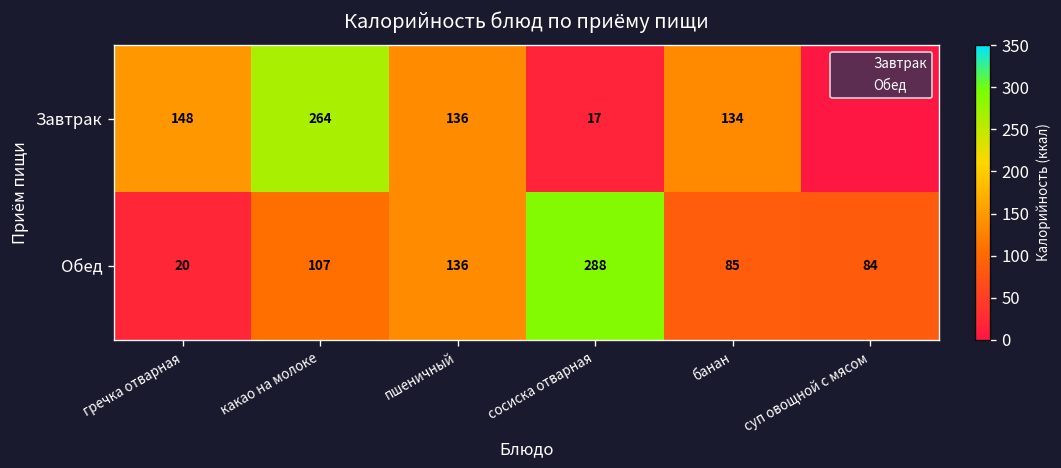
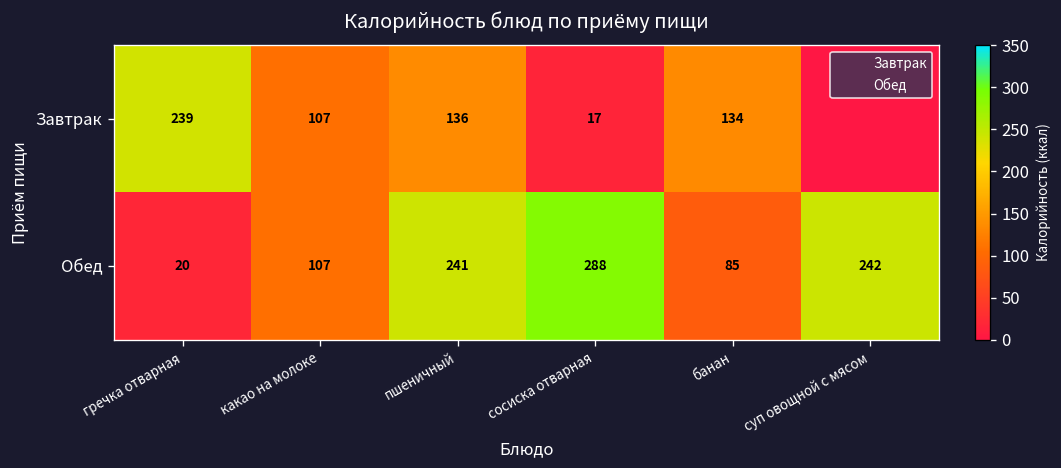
Завтрак, гречка отварная: 148 -> 239
Завтрак, какао на молоке: 264 -> 107
Обед, пшеничный: 136 -> 241
Обед, суп овощной с мясом: 84 -> 242
